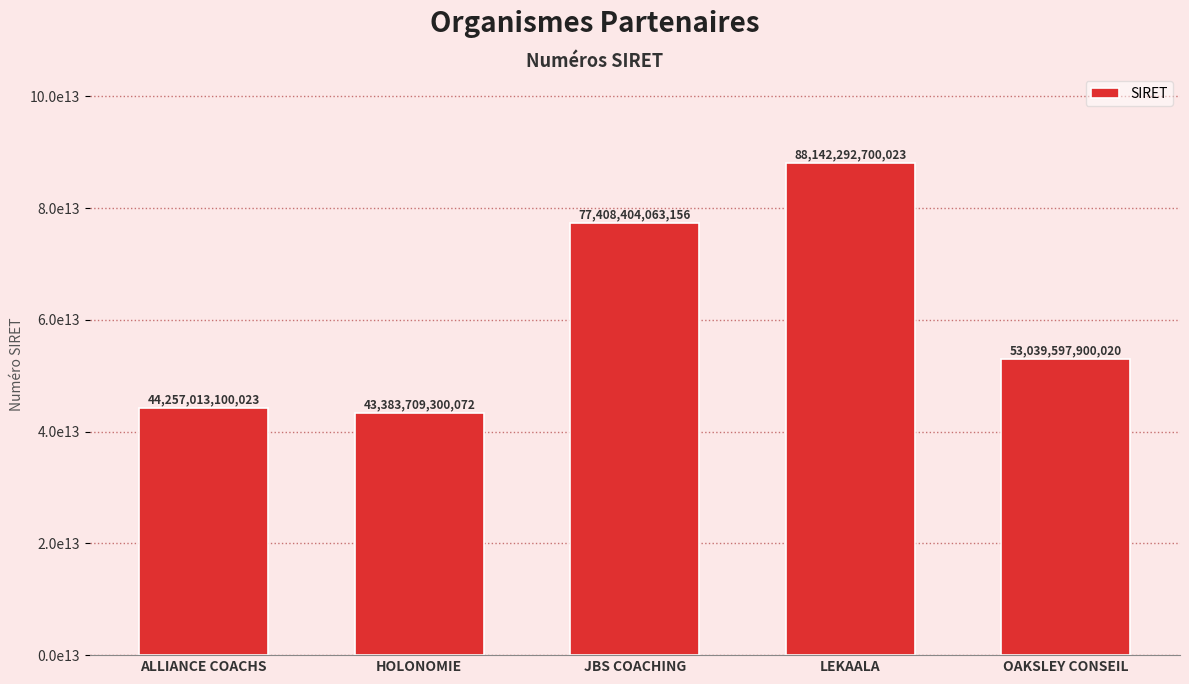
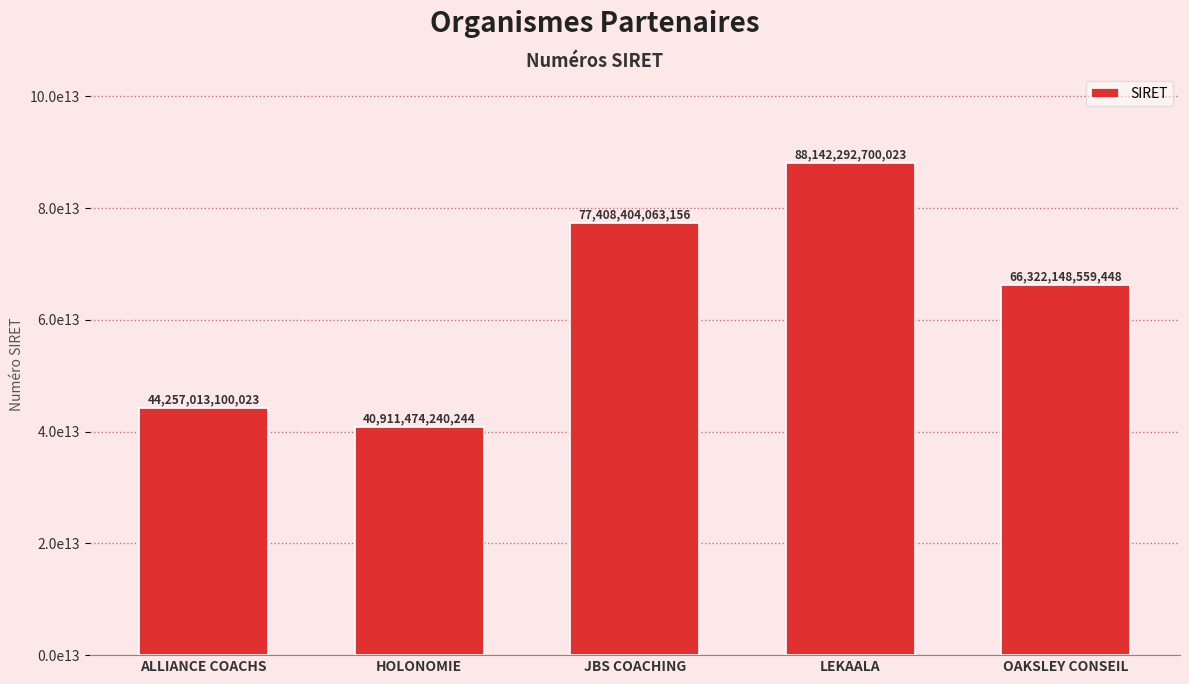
HOLONOMIE: 43,383,709,300,072 -> 40,911,474,240,244
OAKSLEY CONSEIL: 53,039,597,900,020 -> 66,322,148,559,448
